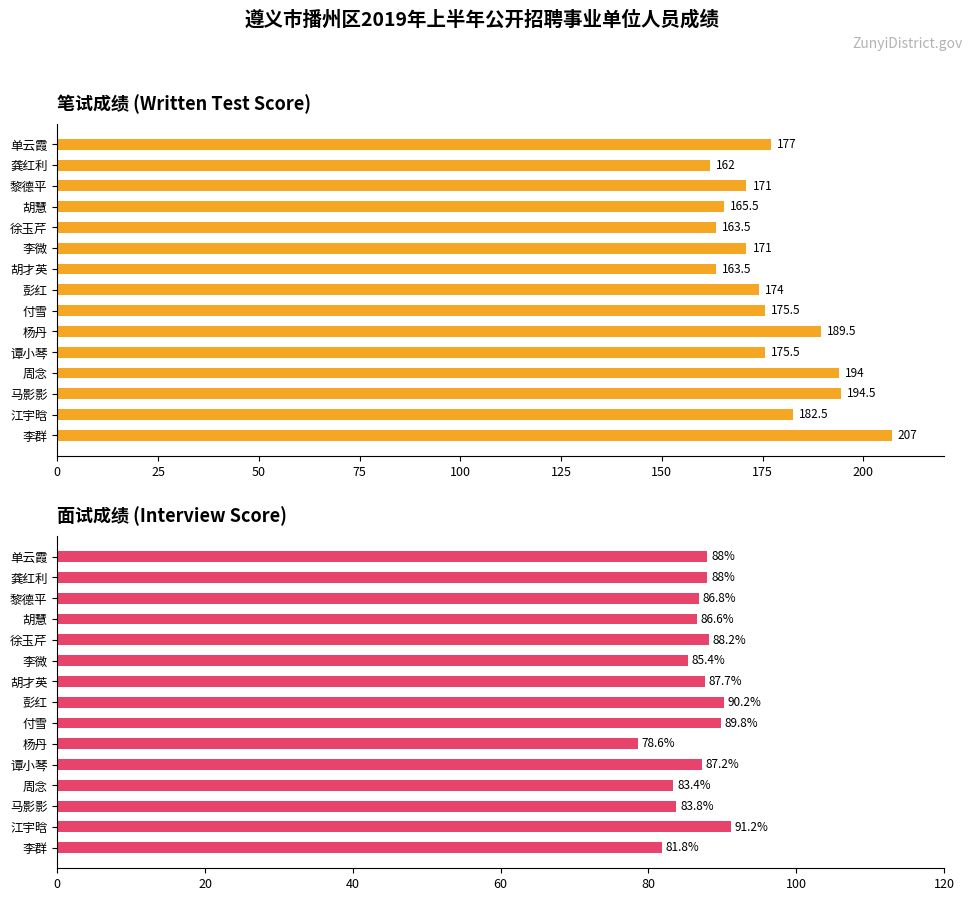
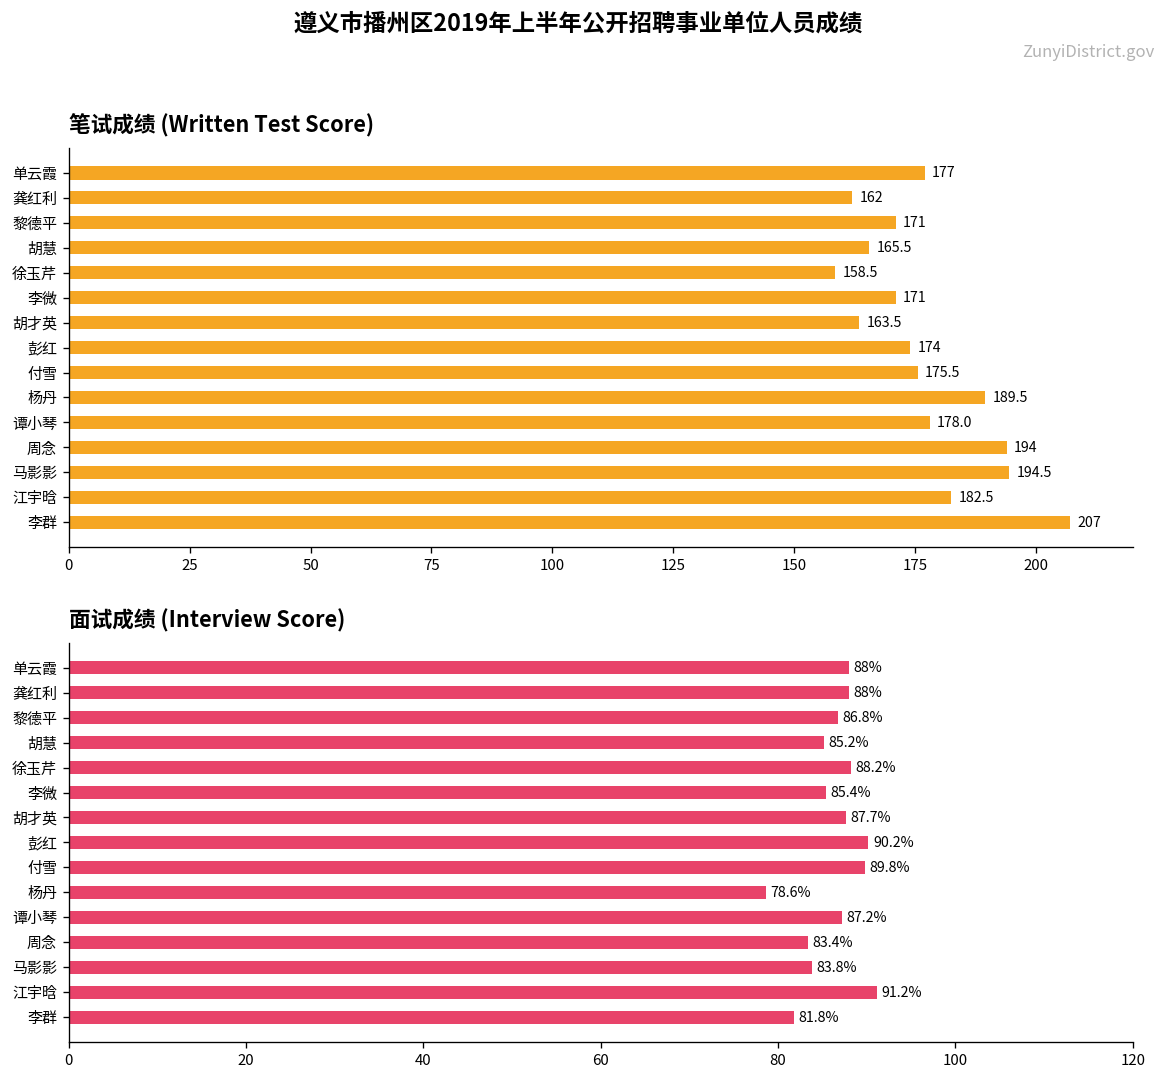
笔试成绩 (Written Test Score), 徐玉芹: 163.5 -> 158.5
笔试成绩 (Written Test Score), 谭小琴: 175.5 -> 178.0
面试成绩 (Interview Score), 胡慧: 86.6% -> 85.2%
